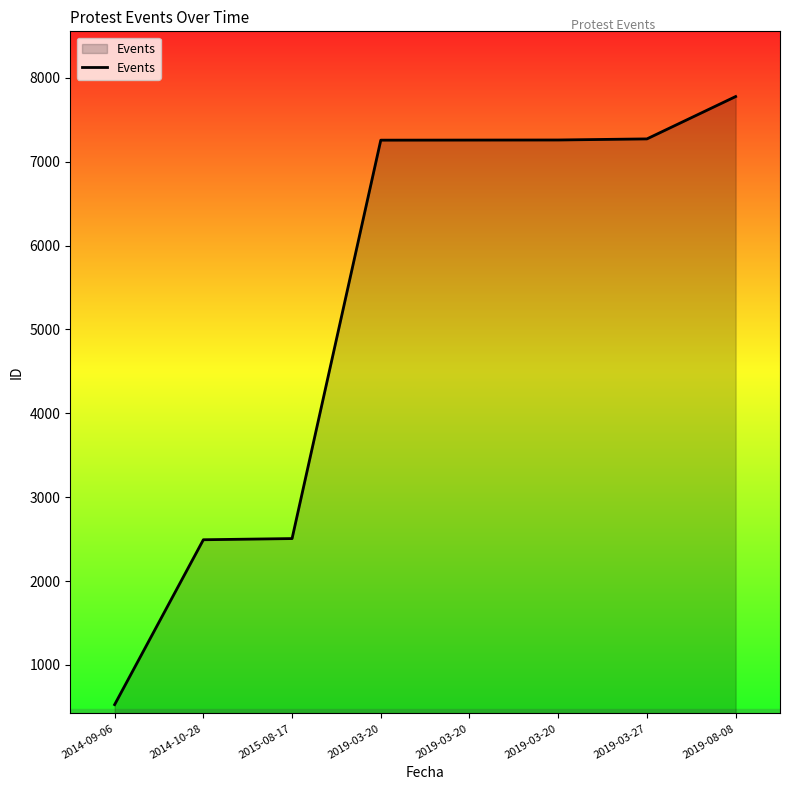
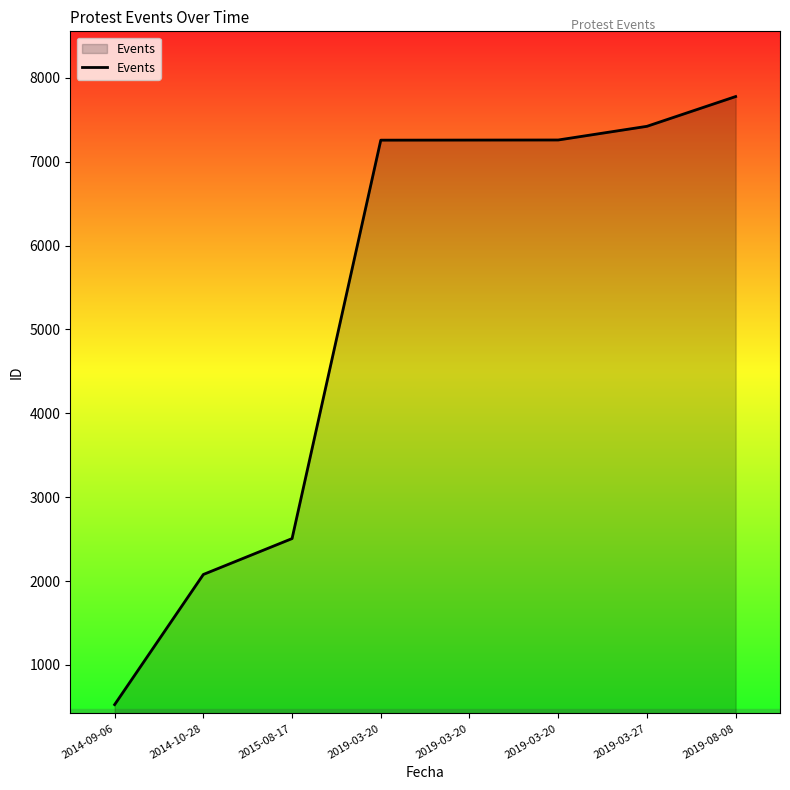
2014-10-28: 2500 -> 2100
2019-03-27: 7300 -> 7400
